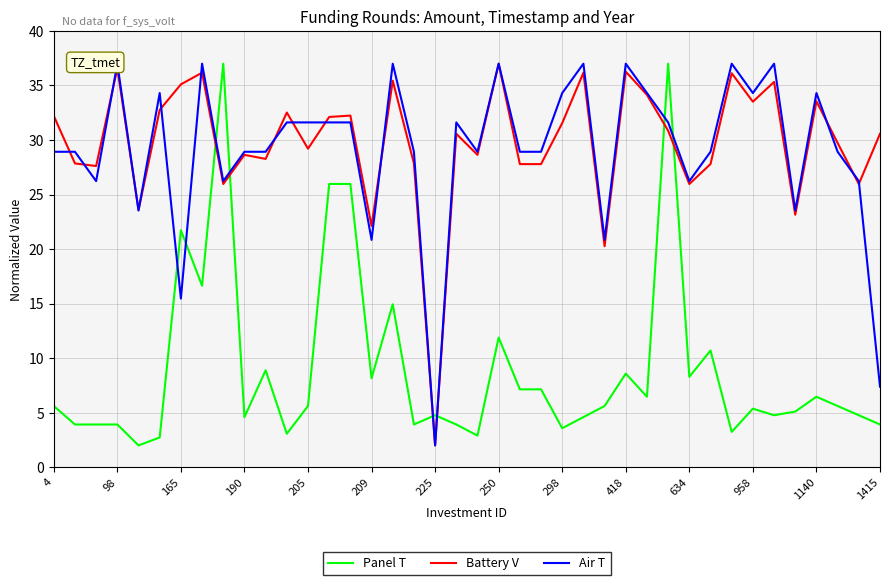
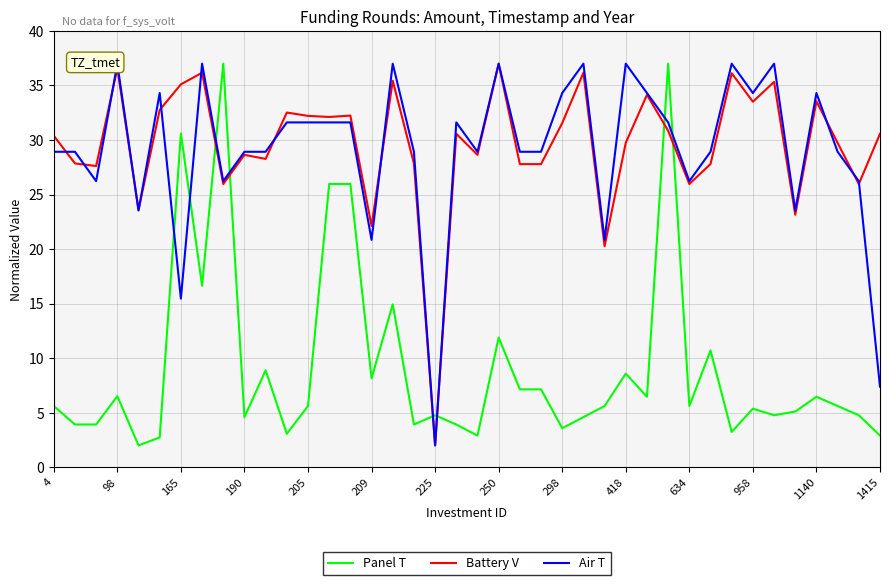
Battery V, 4: 32.2 -> 30.4
Panel T, 98: 3.9 -> 6.5
Panel T, 165: 21.7 -> 30.6
Battery V, 205: 29.2 -> 32.2
Battery V, 418: 36.3 -> 29.7
Panel T, 634: 8.3 -> 5.6
Panel T, 1415: 3.9 -> 2.9
